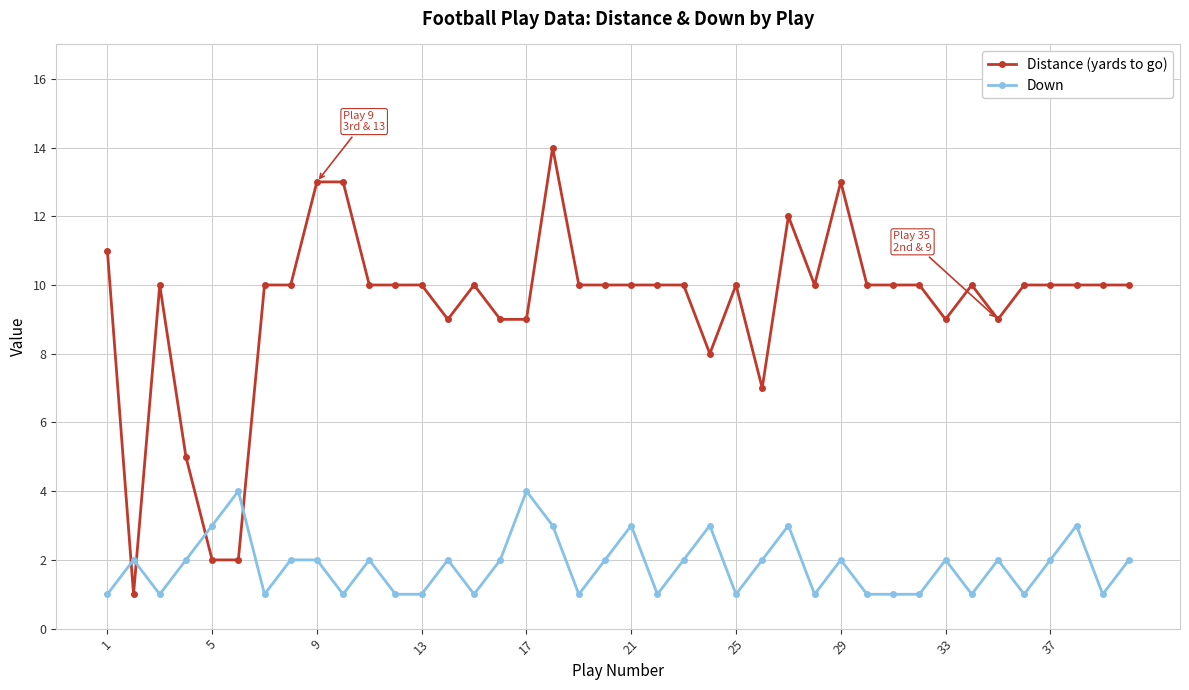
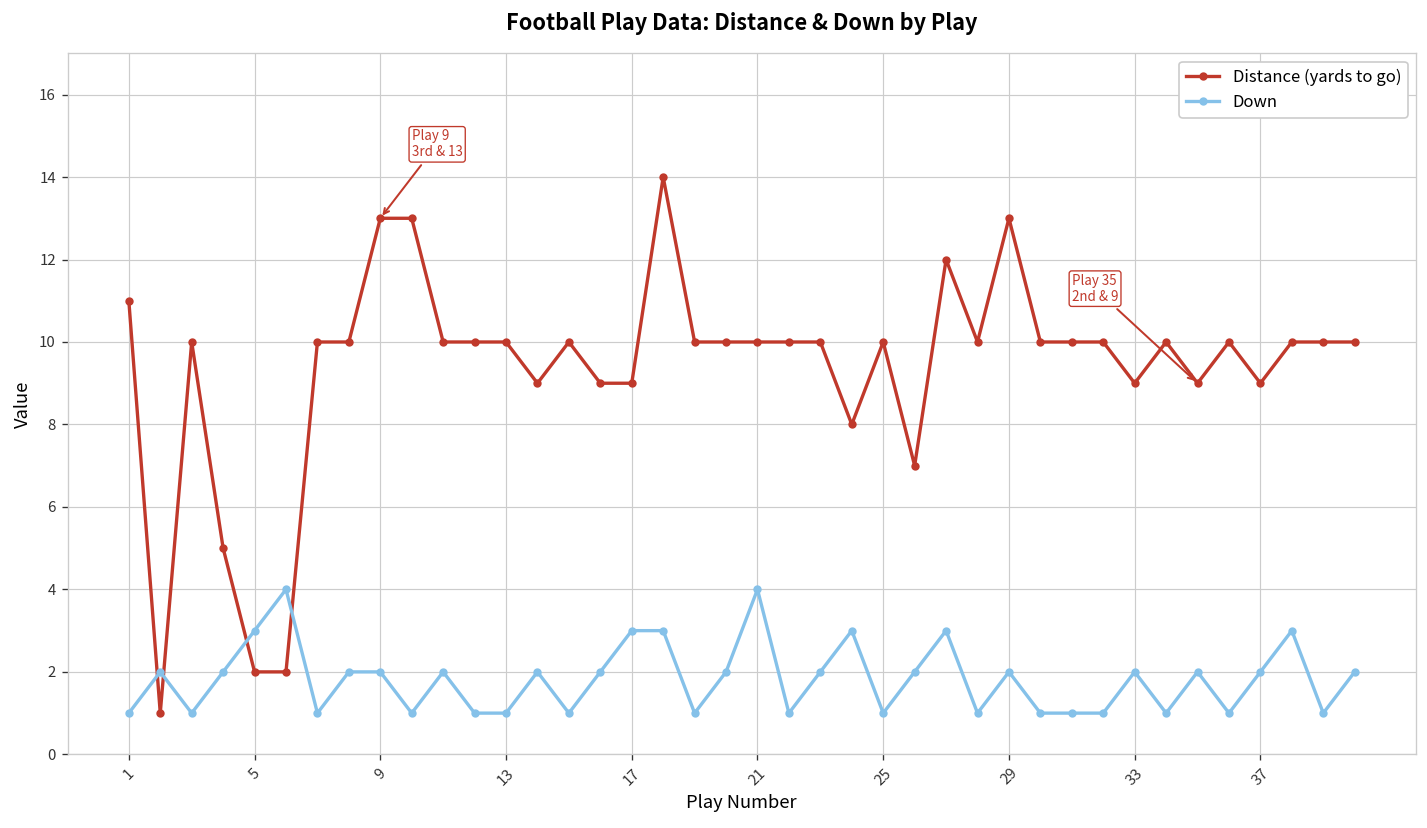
Down, 17: 4 -> 3
Down, 21: 3 -> 4
Distance (yards to go), 37: 10 -> 9
